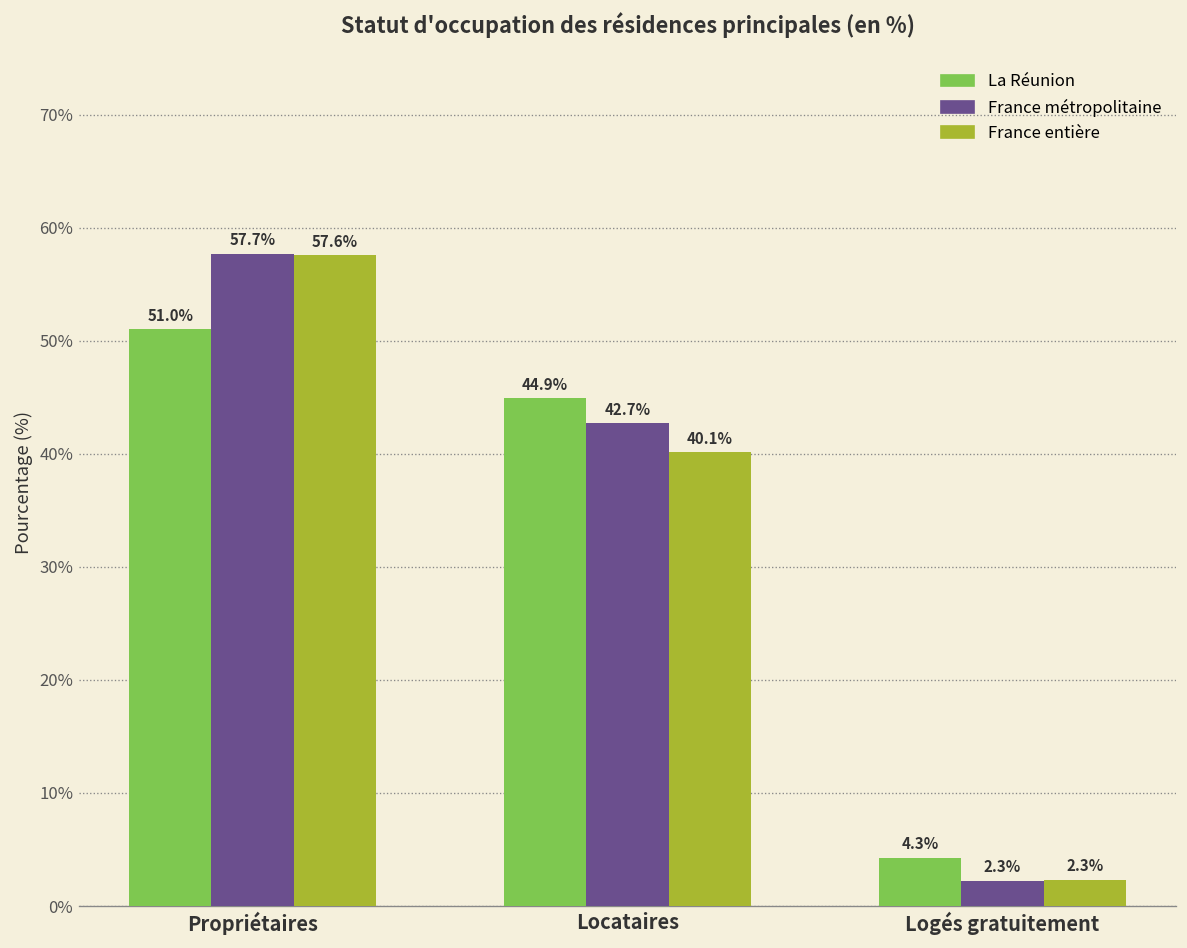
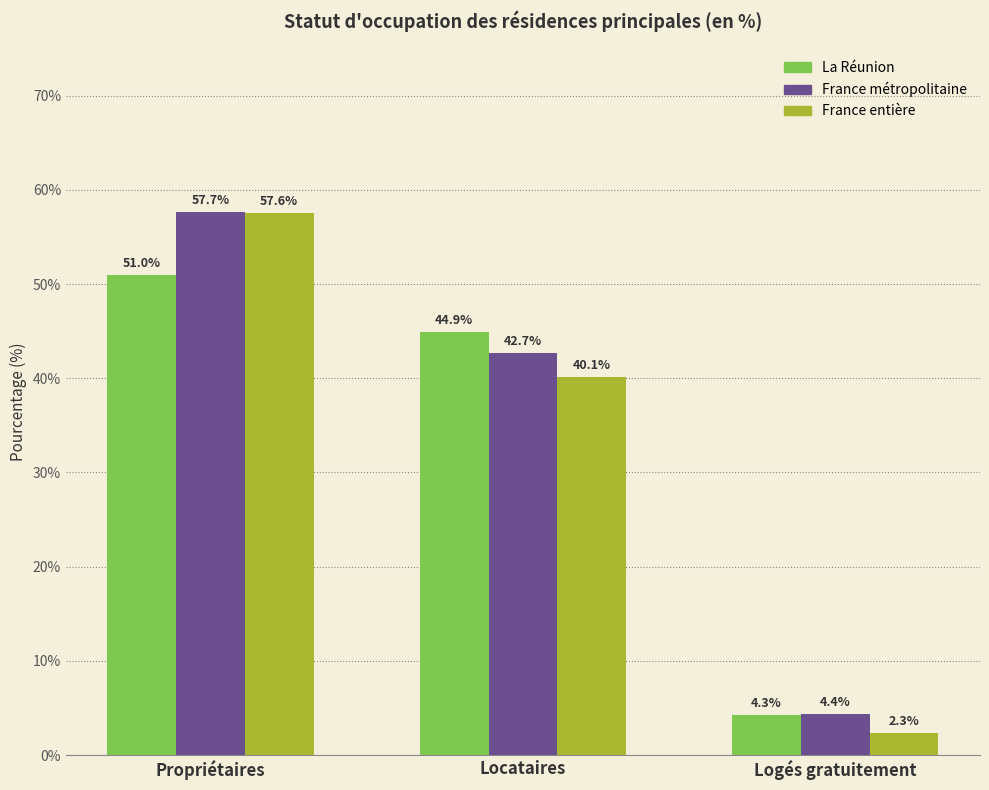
France métropolitaine, Logés gratuitement: 2.3% -> 4.4%
